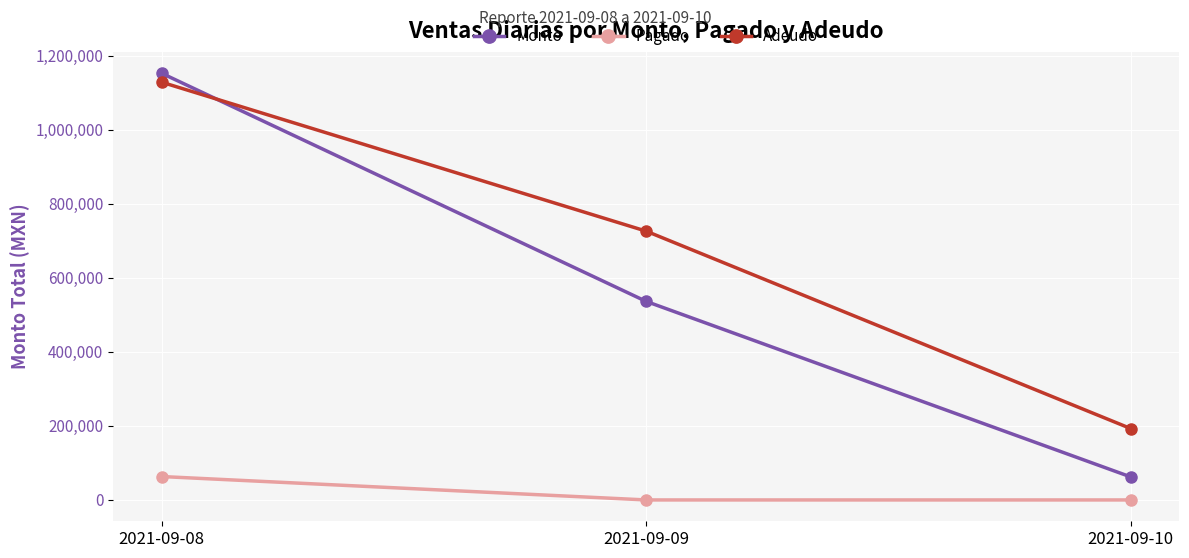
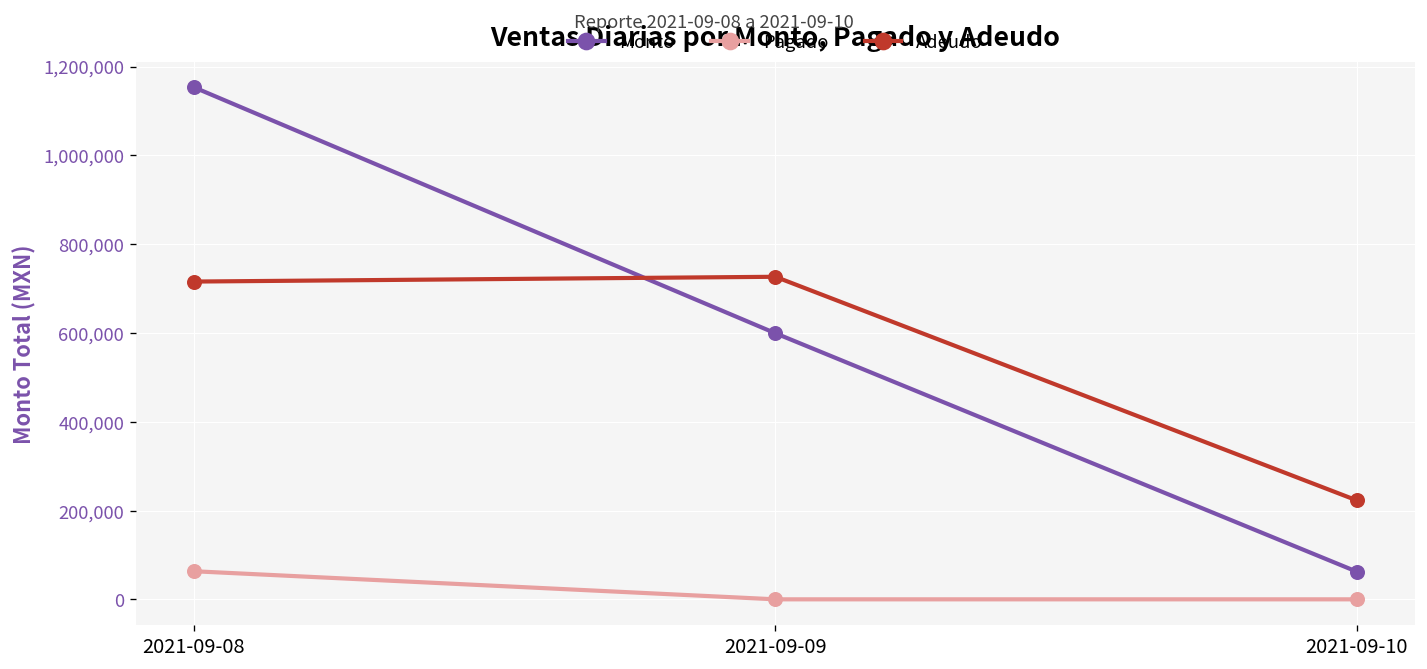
Adeudo, 2021-09-08: 1,130,000 -> 720,000
Monto, 2021-09-09: 540,000 -> 600,000
Adeudo, 2021-09-10: 190,000 -> 220,000
